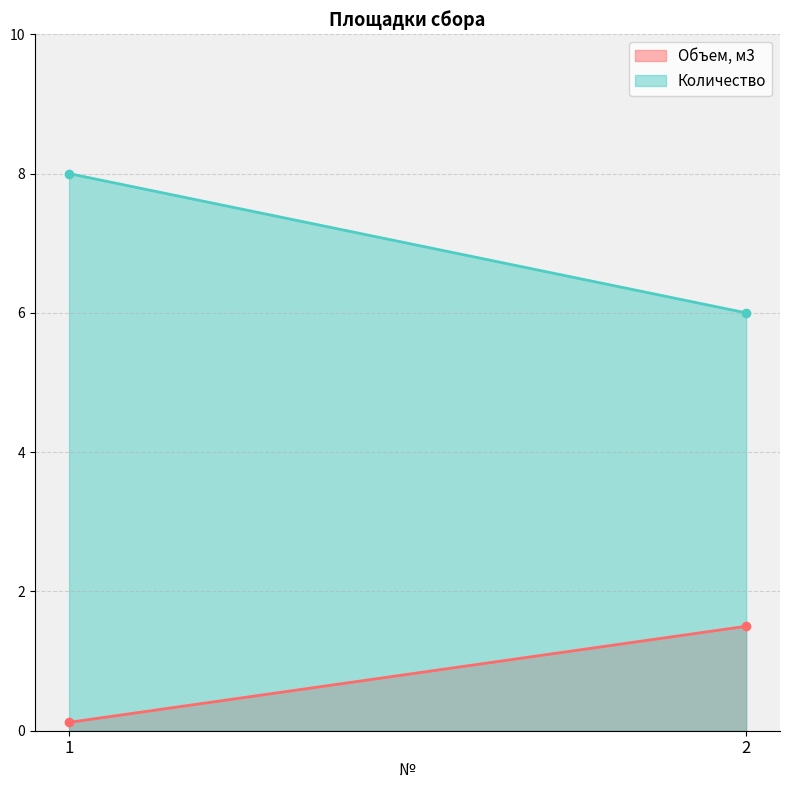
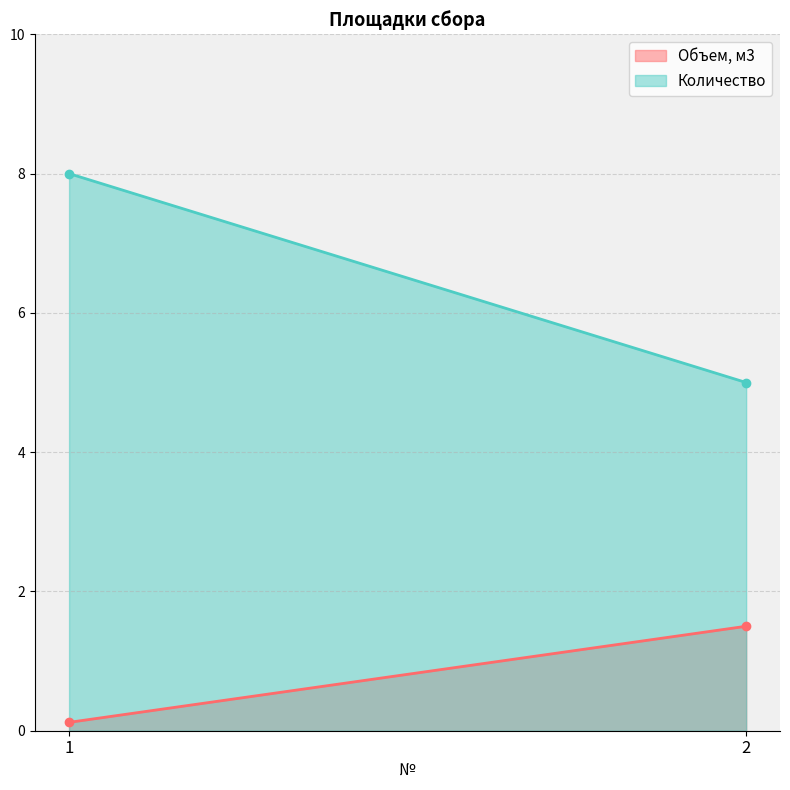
Количество, 2: 6 -> 5
